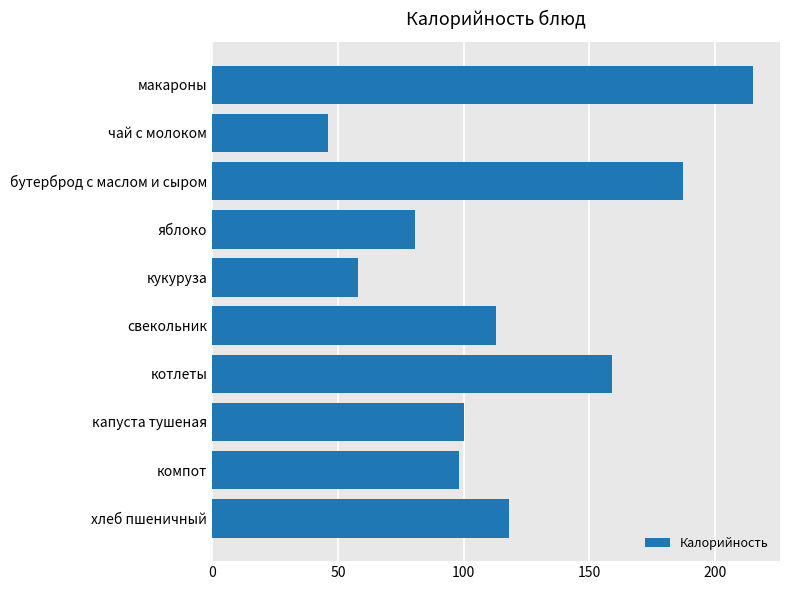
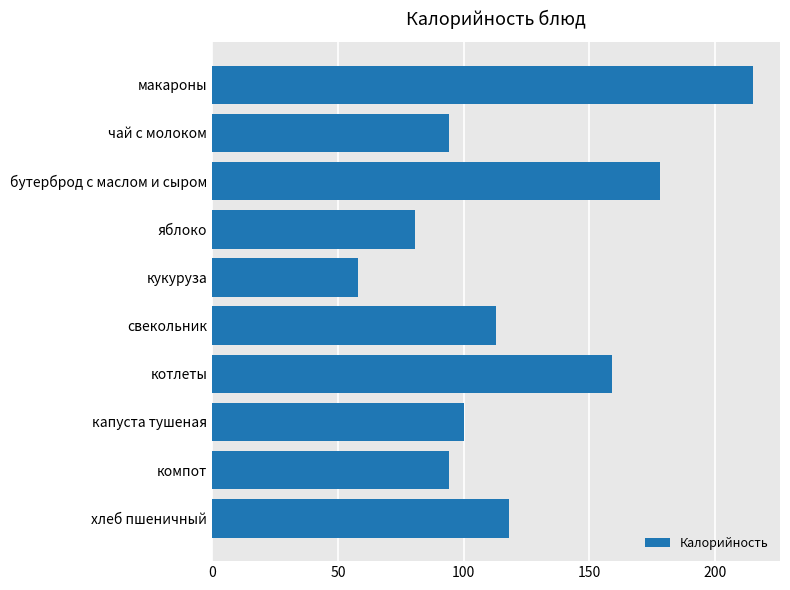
чай с молоком: 46 -> 94
бутерброд с маслом и сыром: 187 -> 178
компот: 98 -> 94
